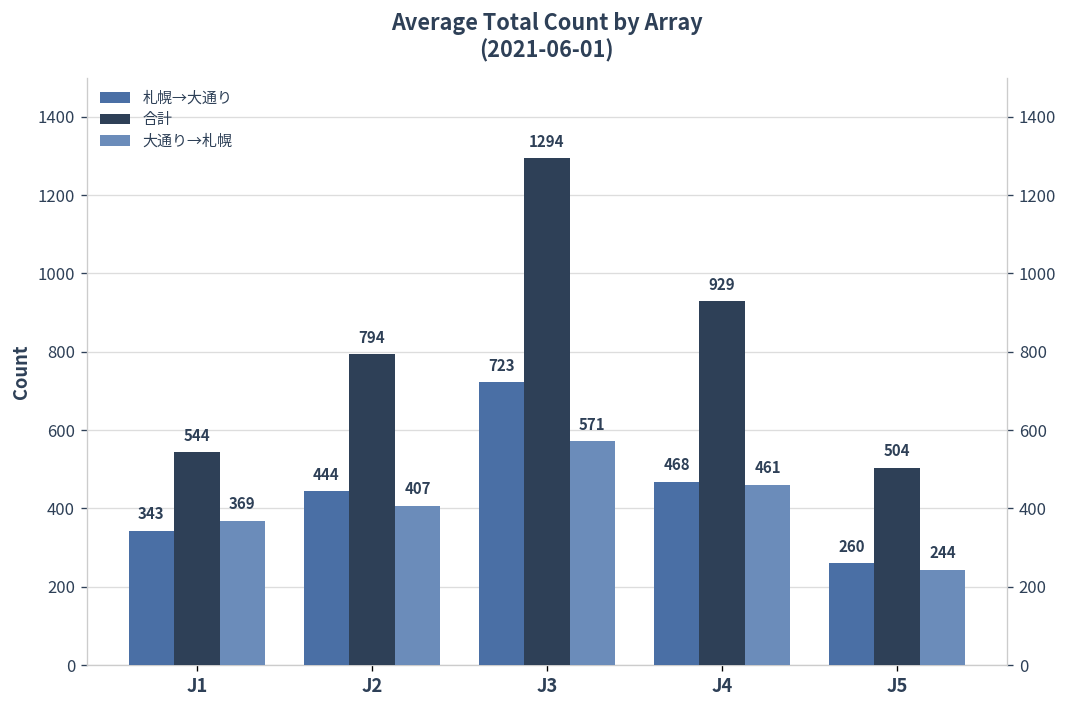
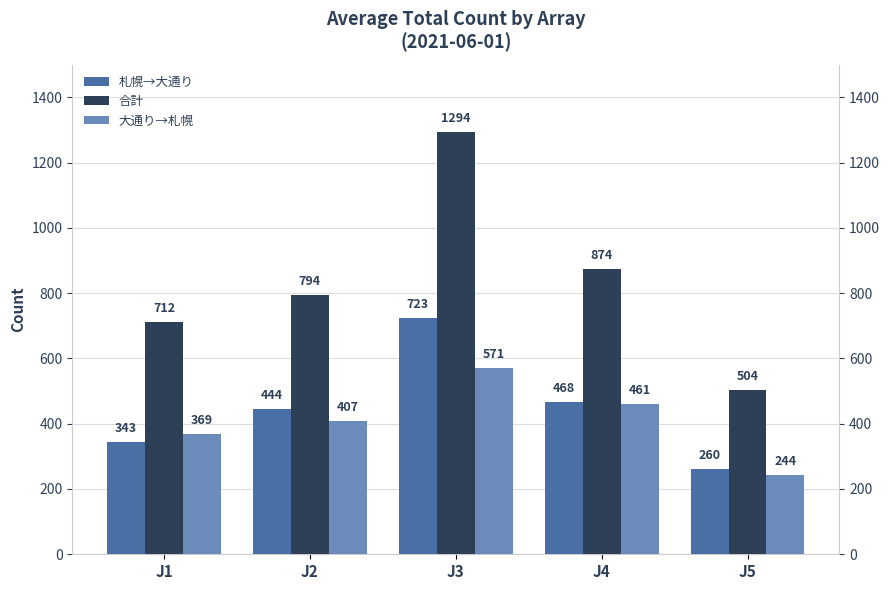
合計, J1: 544 -> 712
合計, J4: 929 -> 874
